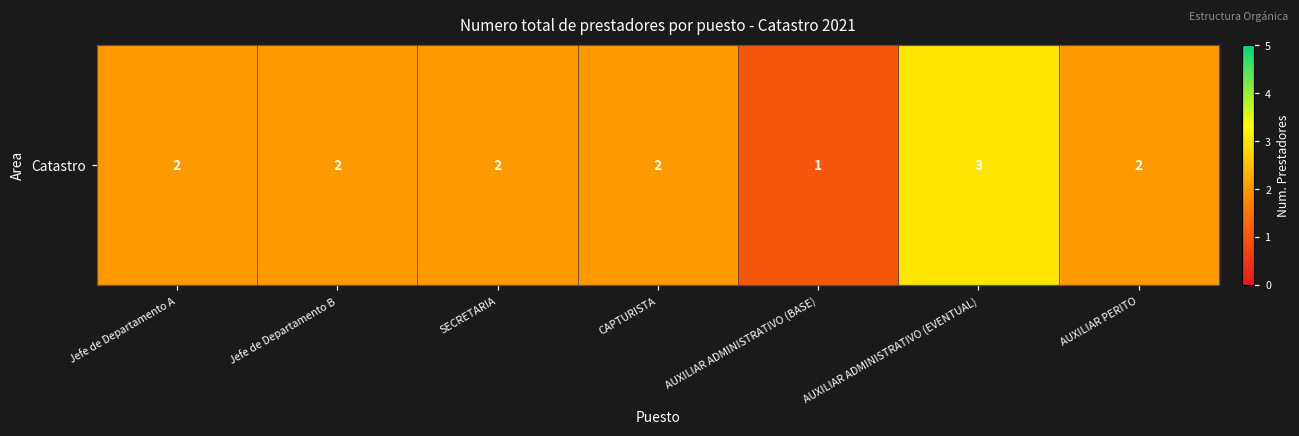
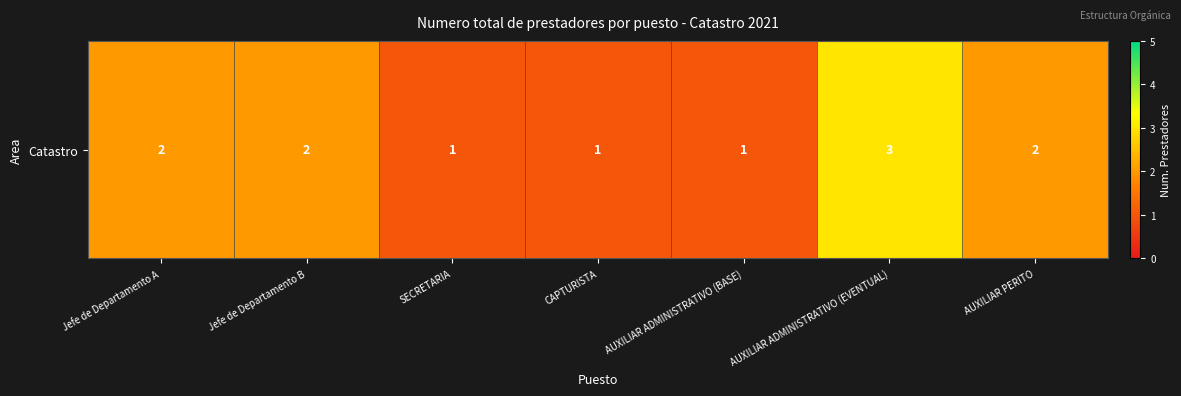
Catastro, SECRETARIA: 2 -> 1
Catastro, CAPTURISTA: 2 -> 1
